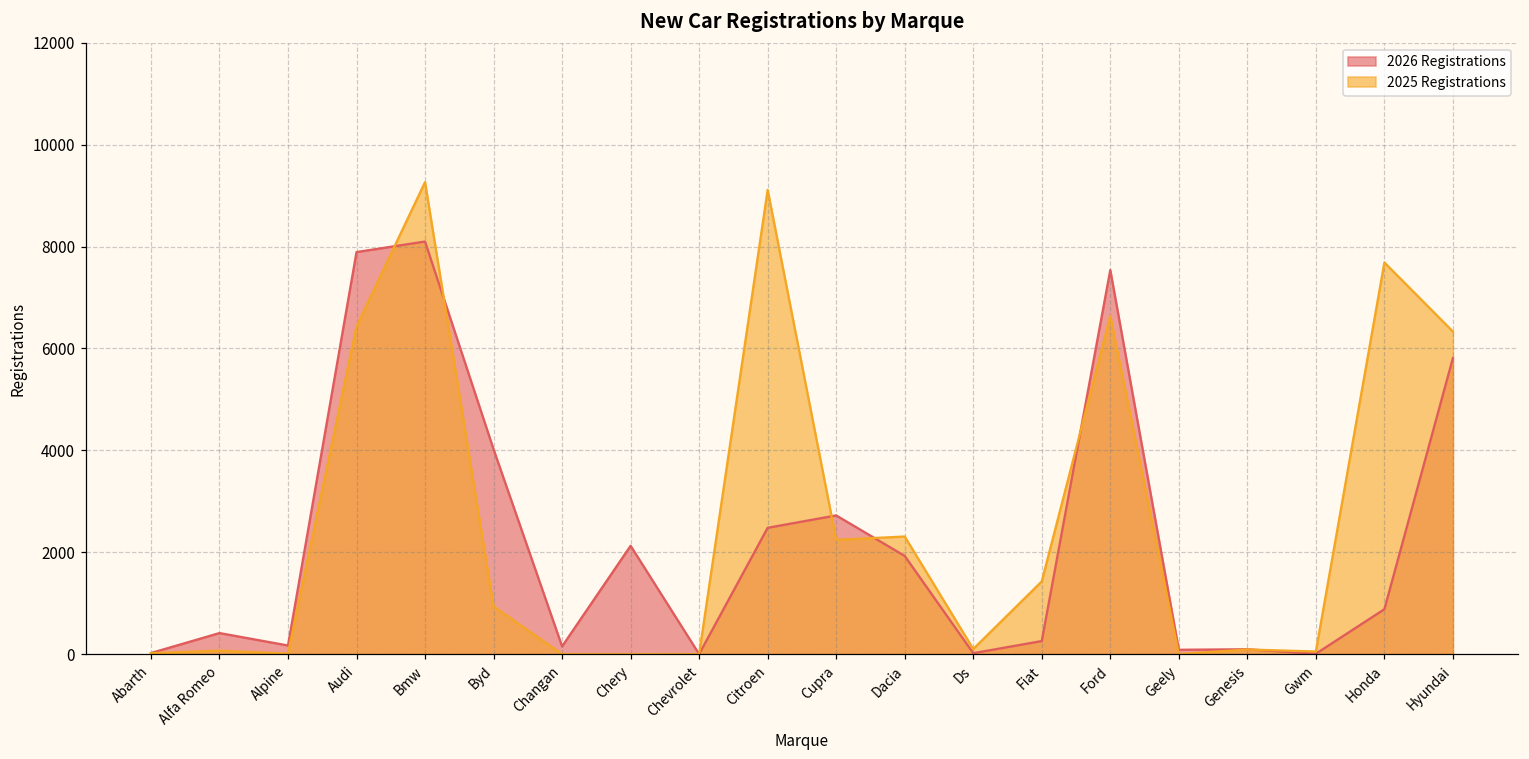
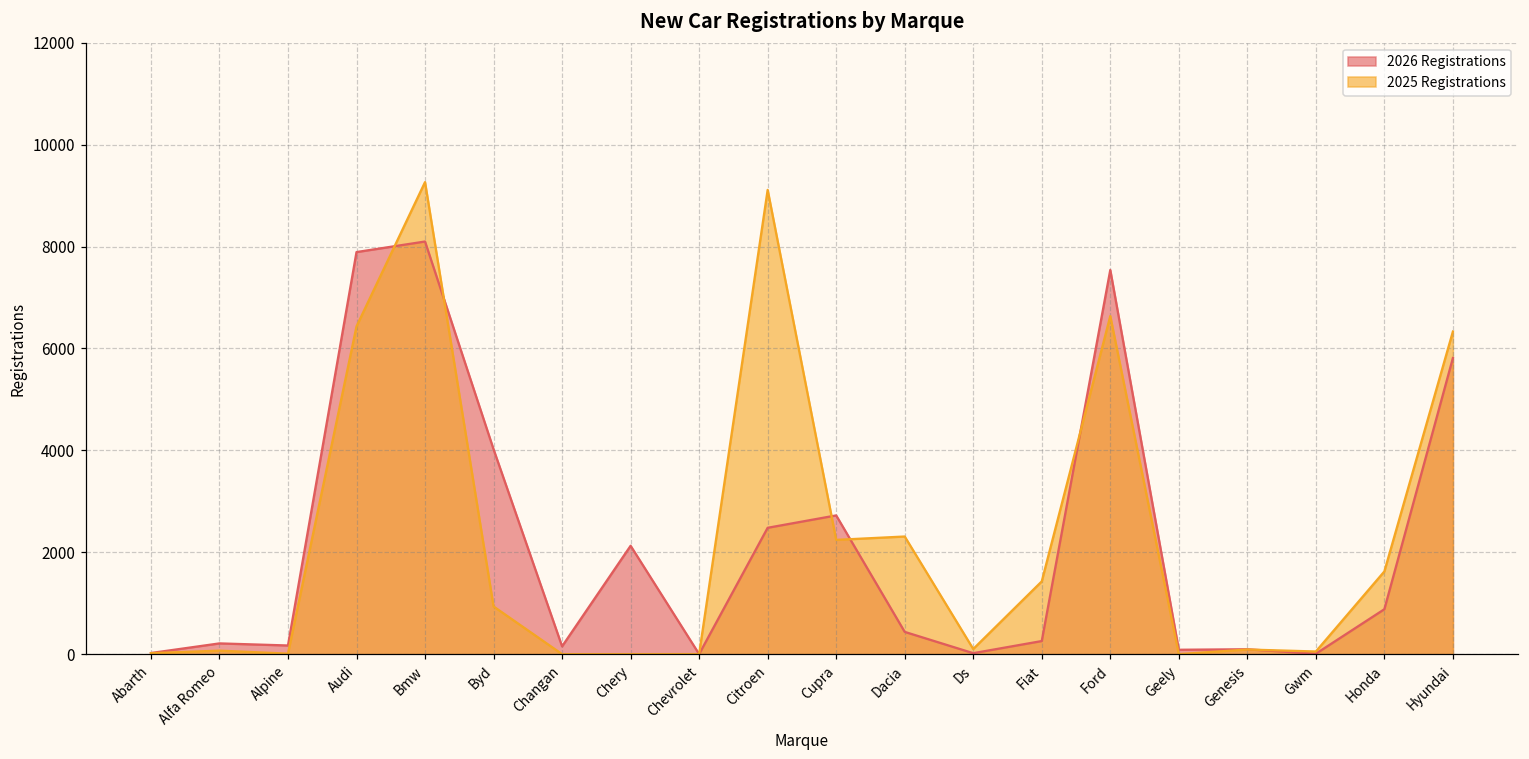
2026 Registrations, Alfa Romeo: 400 -> 200
2026 Registrations, Dacia: 1900 -> 400
2025 Registrations, Honda: 7700 -> 1600
